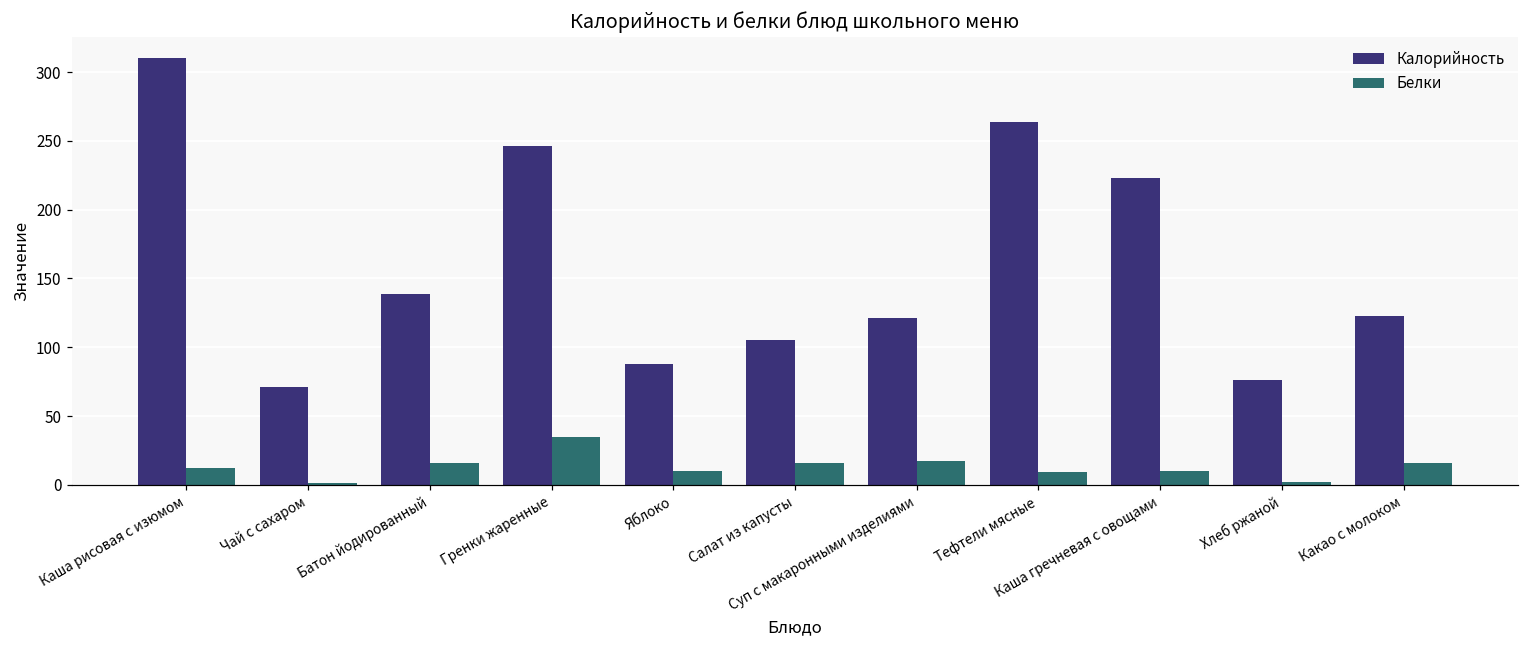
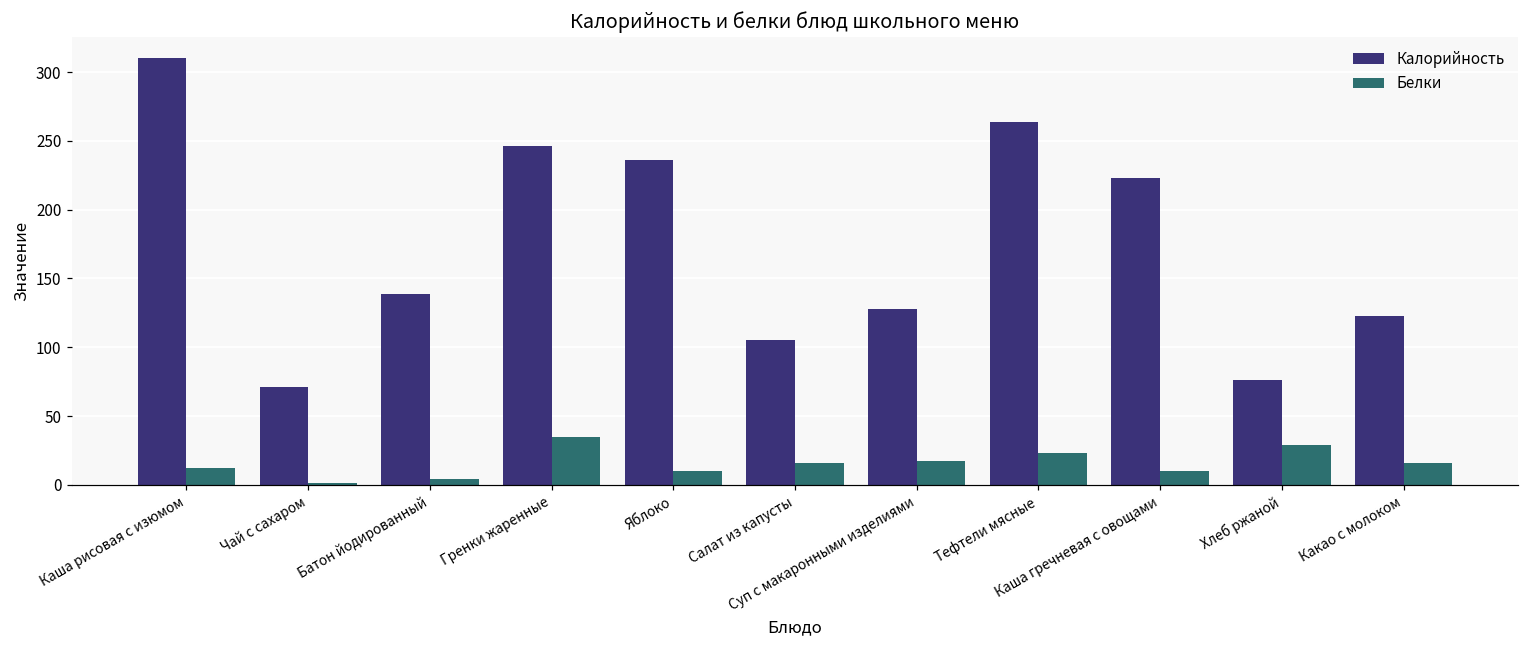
Белки, Батон йодированный: 16 -> 4
Калорийность, Яблоко: 88 -> 236
Калорийность, Суп с макаронными изделиями: 121 -> 128
Белки, Тефтели мясные: 9 -> 23
Белки, Хлеб ржаной: 2 -> 29
